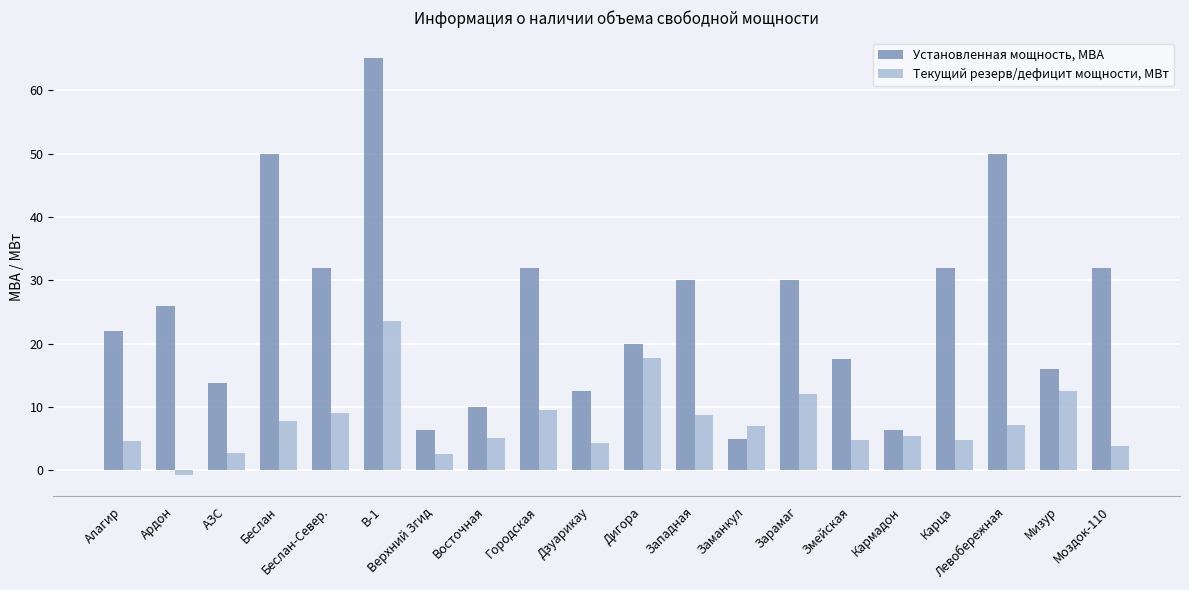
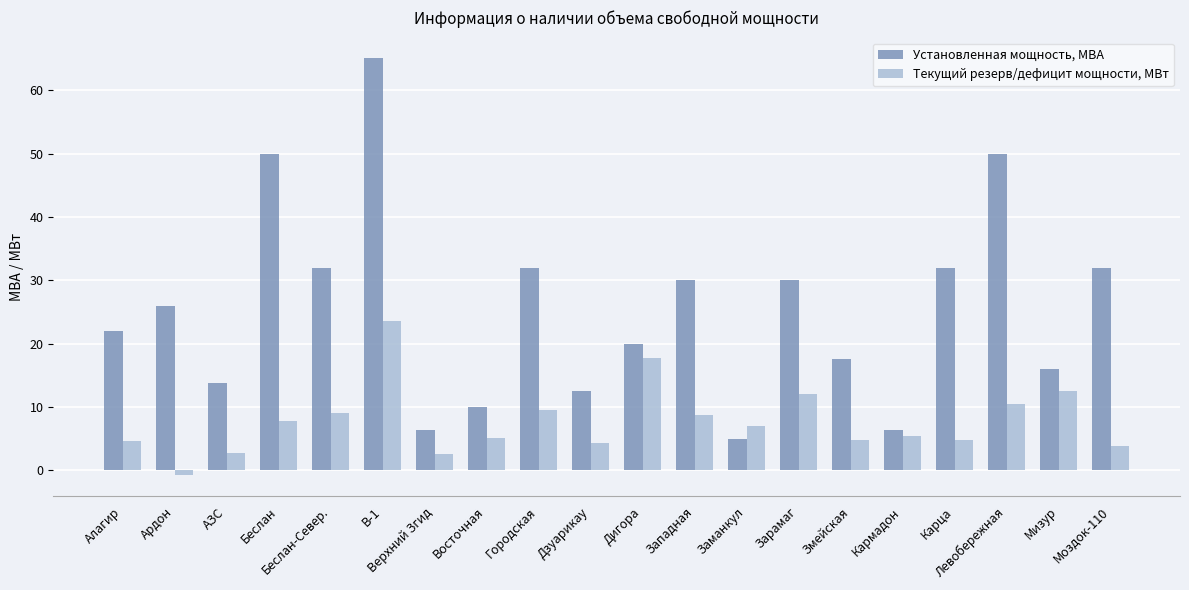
Текущий резерв/дефицит мощности, МВт, Левобережная: 7 -> 10
